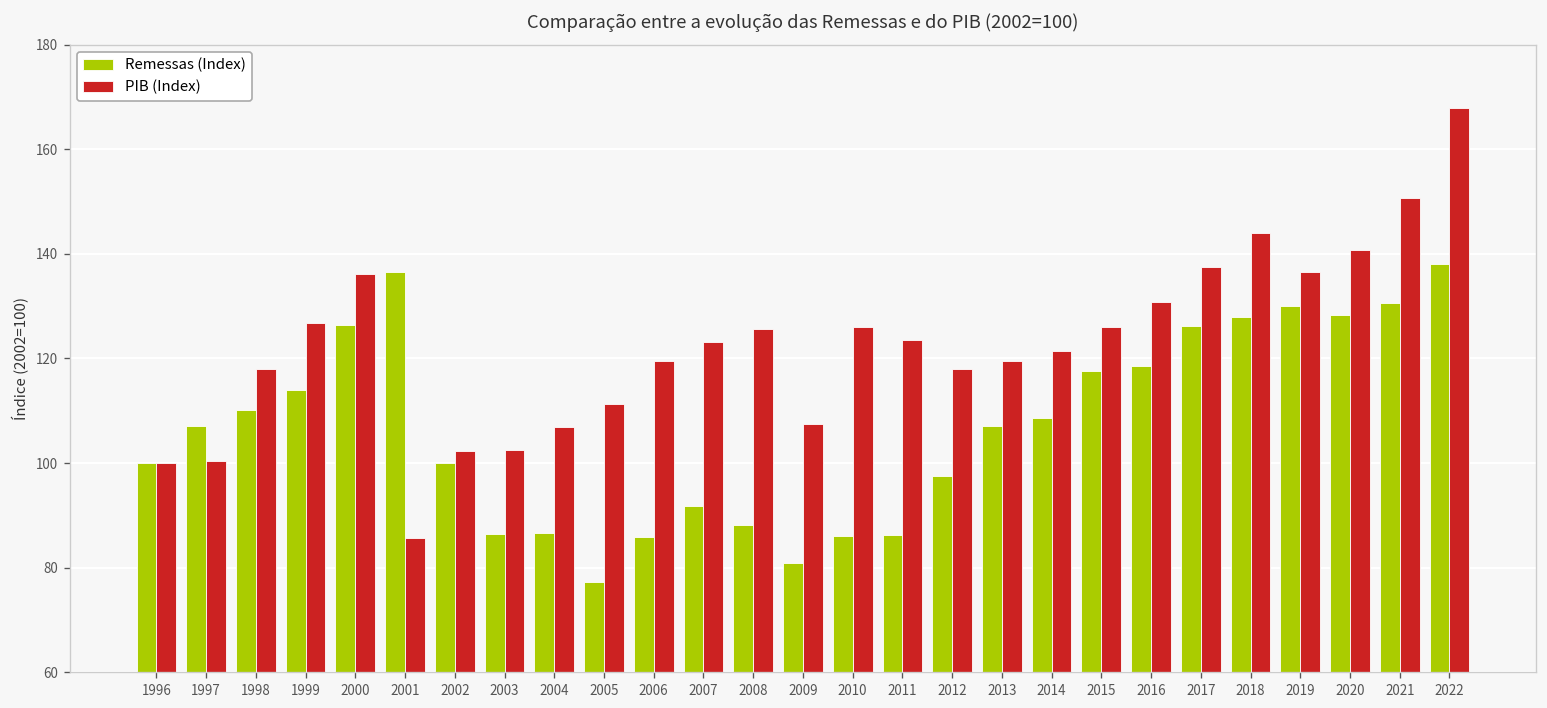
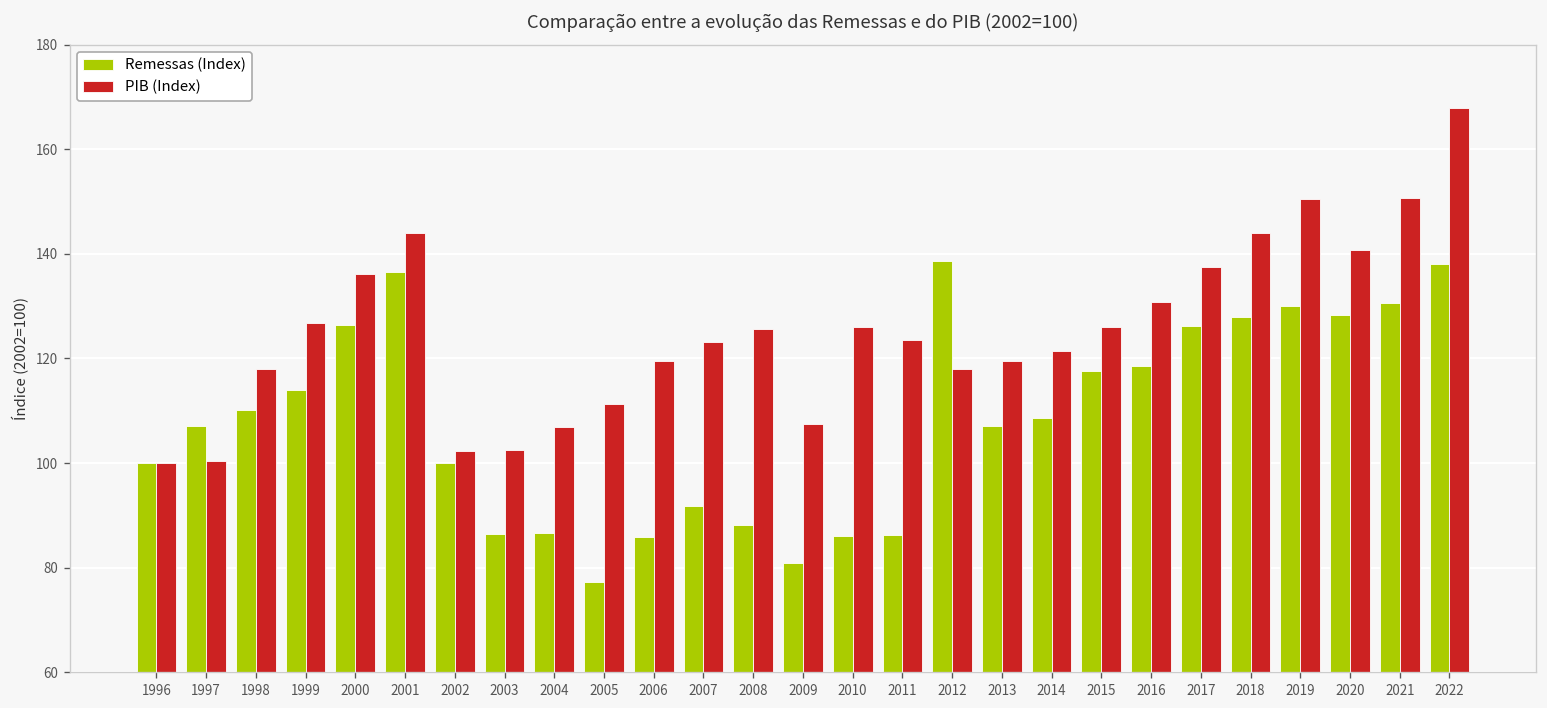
PIB (Index), 2001: 86 -> 144
Remessas (Index), 2012: 98 -> 139
PIB (Index), 2019: 137 -> 150
